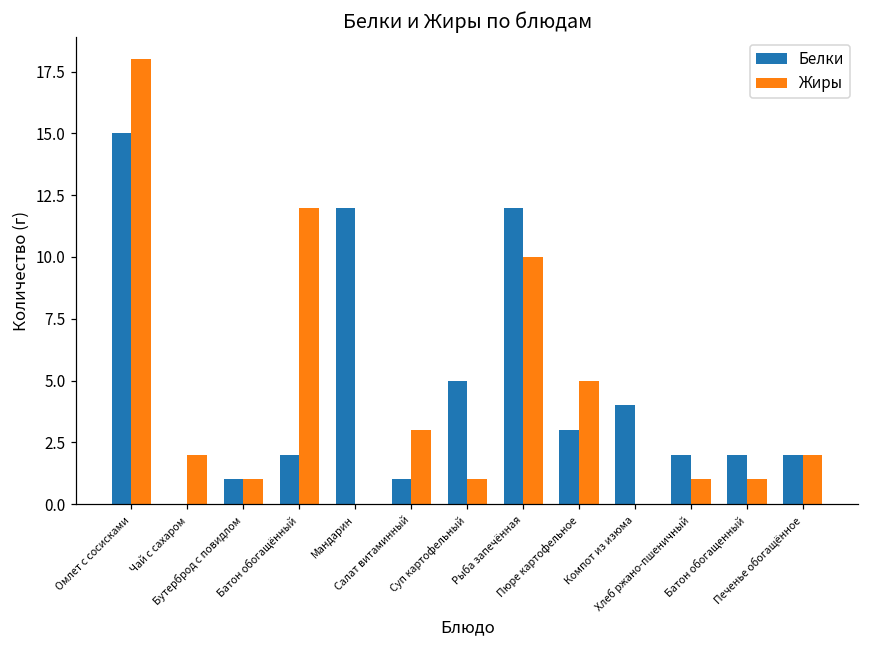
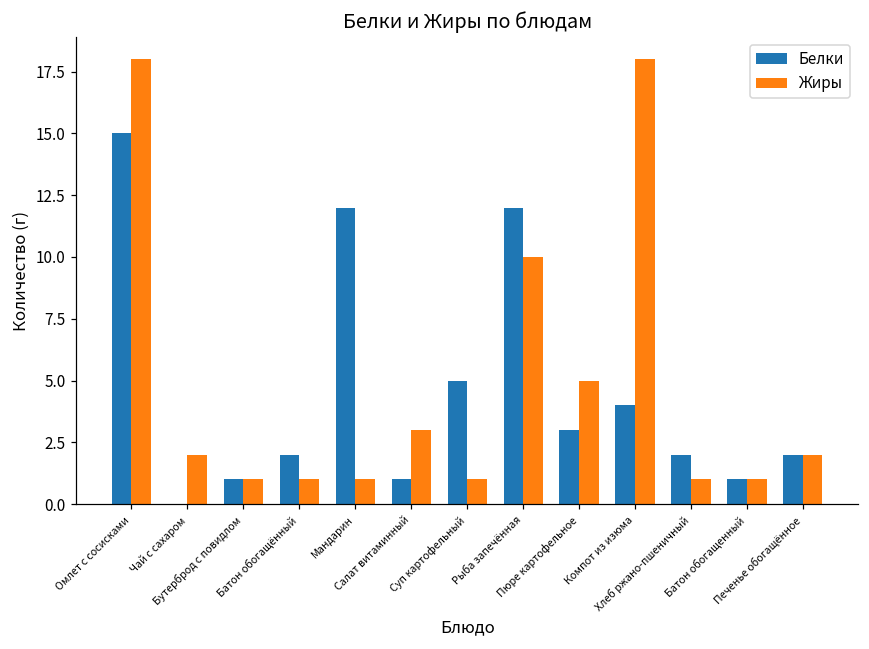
Жиры, Батон обогащённый: 12 -> 1
Жиры, Мандарин: 0 -> 1
Жиры, Компот из изюма: 0 -> 18
Белки, Батон обогащенный: 2 -> 1
